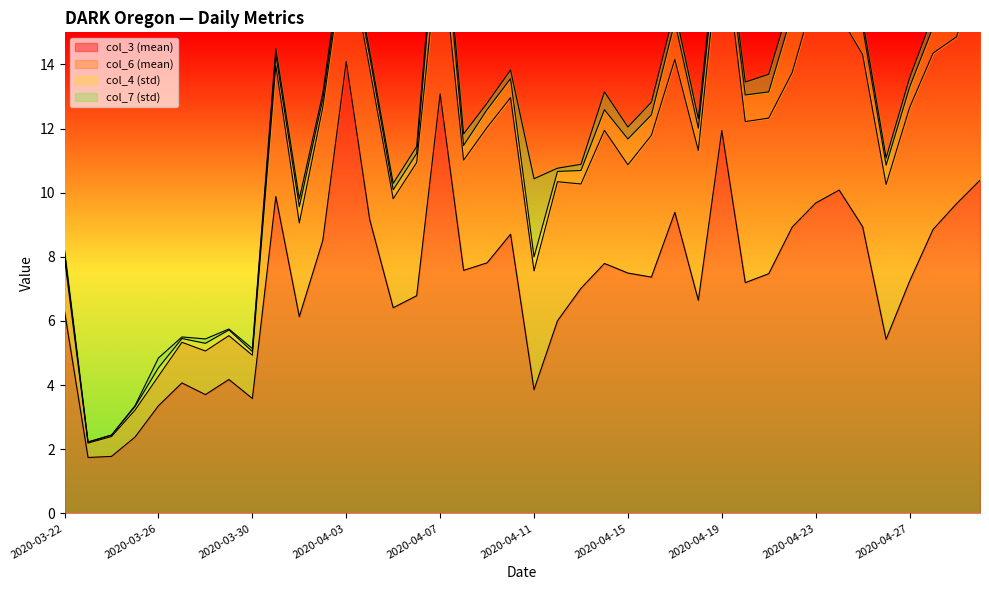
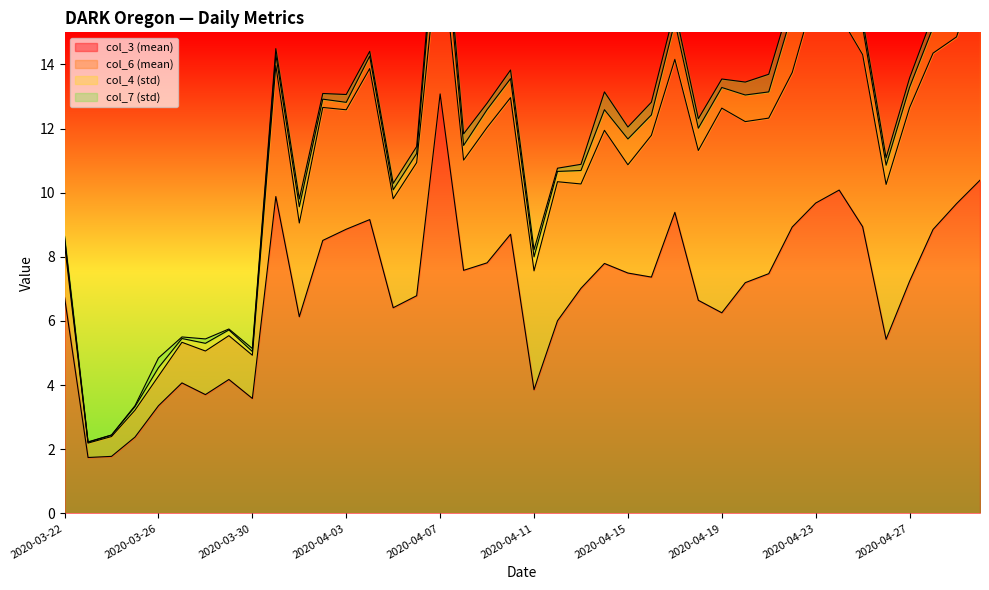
col_3 (mean), 2020-03-22: 6.3 -> 6.7
col_3 (mean), 2020-04-03: 14.1 -> 8.9
col_7 (std), 2020-04-11: 2.4 -> 0.2
col_3 (mean), 2020-04-19: 11.9 -> 6.3
